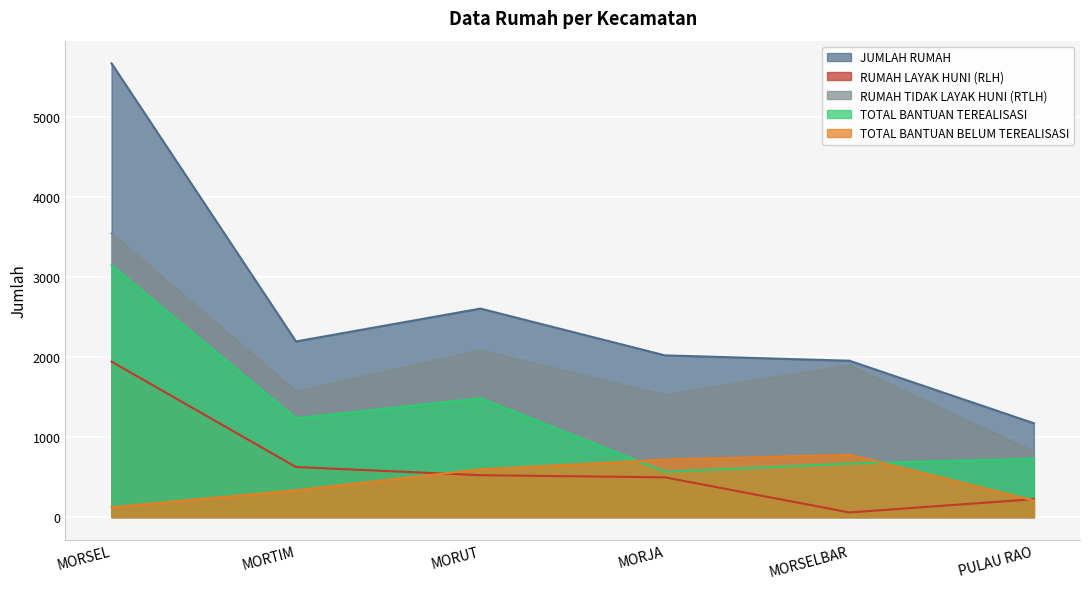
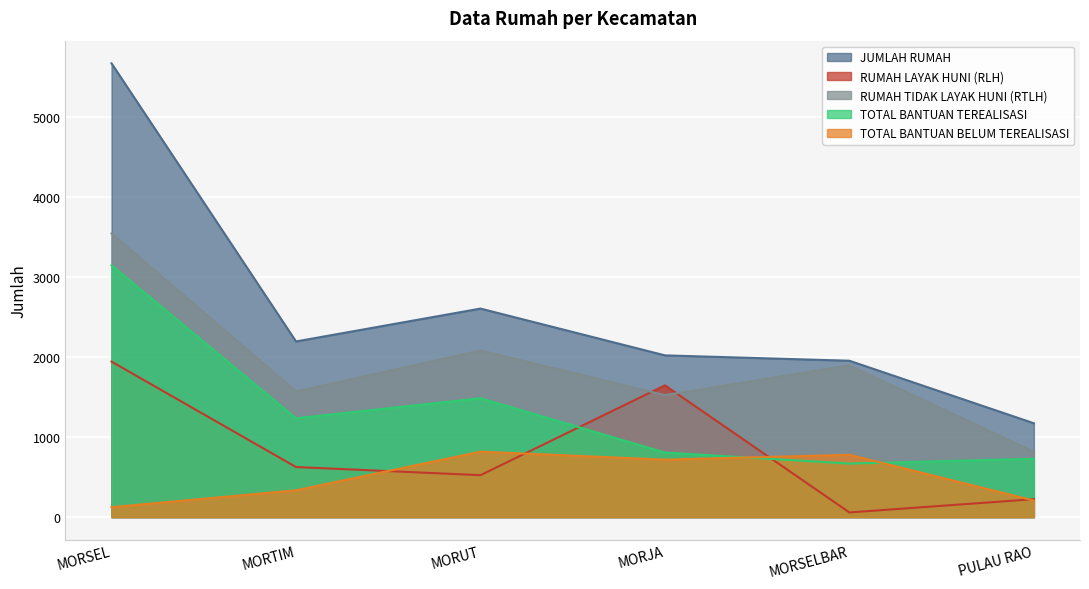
TOTAL BANTUAN BELUM TEREALISASI, MORUT: 600 -> 800
RUMAH LAYAK HUNI (RLH), MORJA: 500 -> 1600
TOTAL BANTUAN TEREALISASI, MORJA: 600 -> 800
